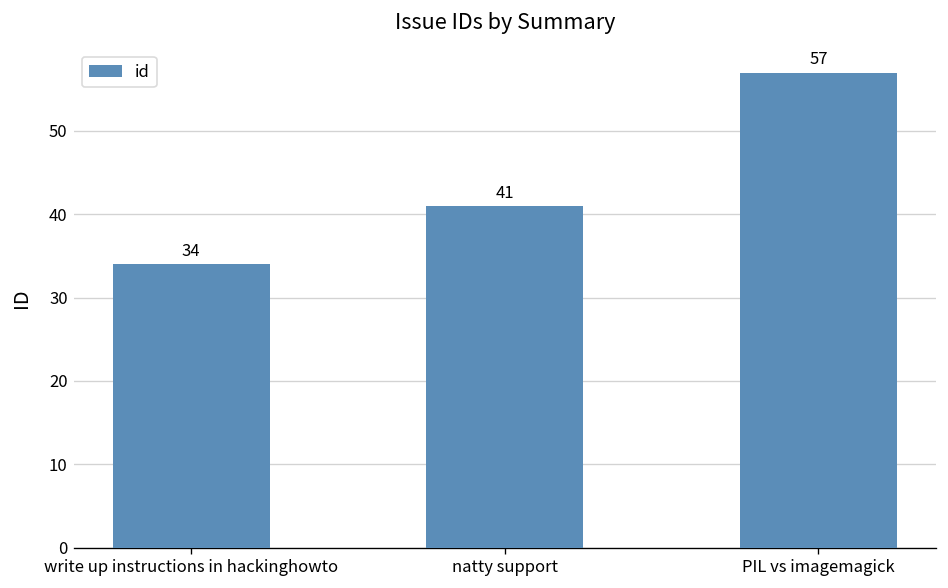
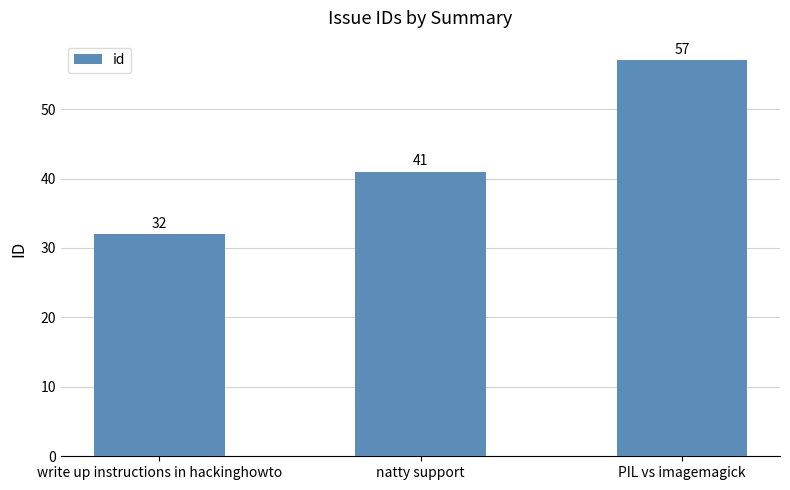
write up instructions in hackinghowto: 34 -> 32
